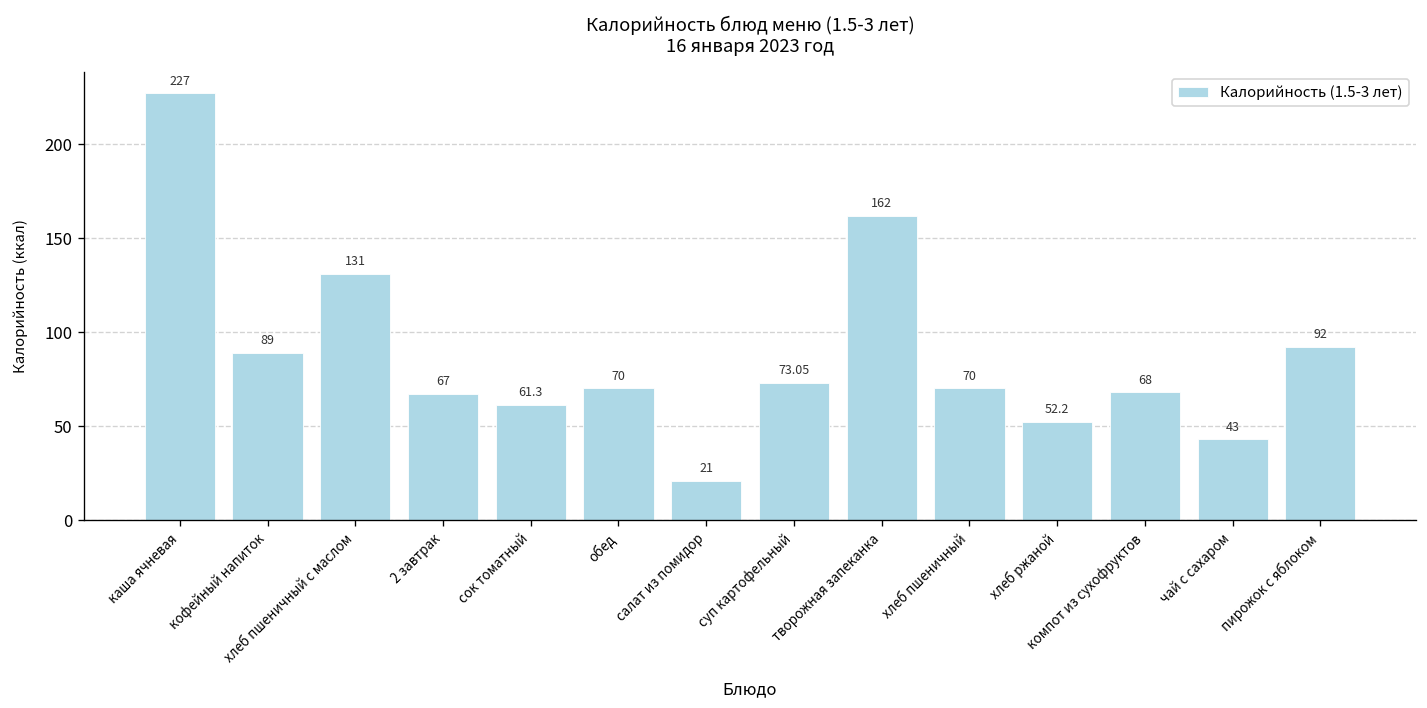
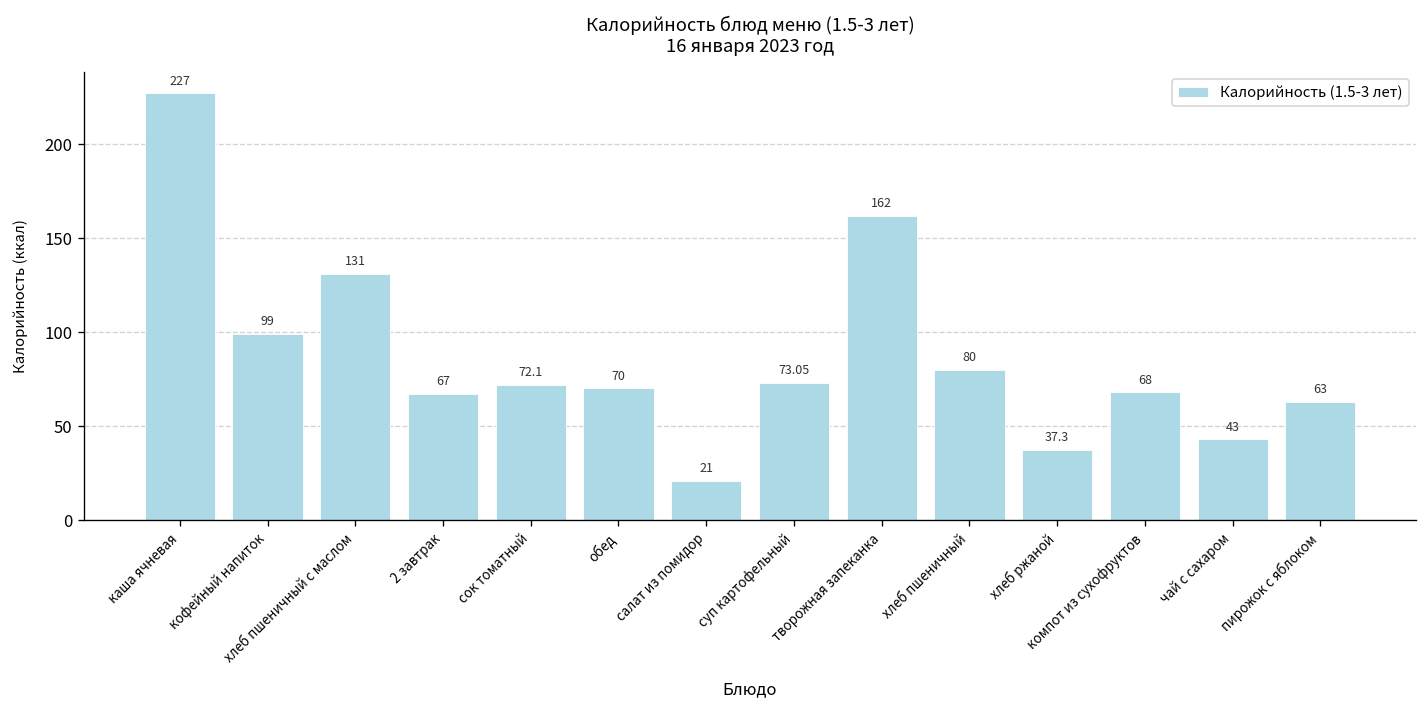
кофейный напиток: 89 -> 99
сок томатный: 61.3 -> 72.1
хлеб пшеничный: 70 -> 80
хлеб ржаной: 52.2 -> 37.3
пирожок с яблоком: 92 -> 63
